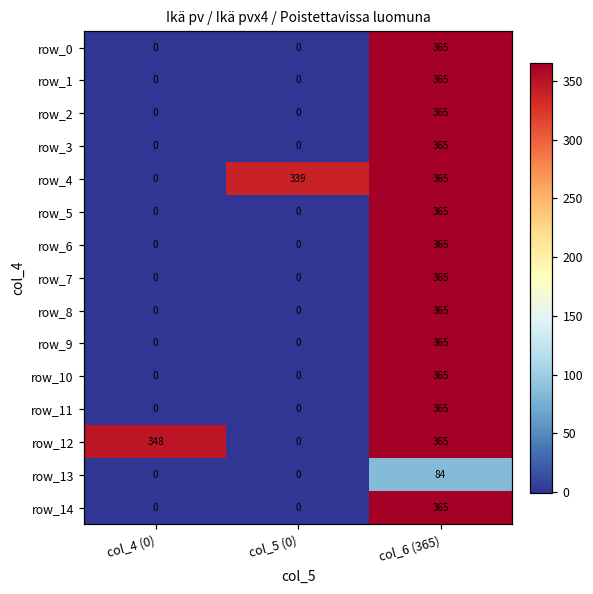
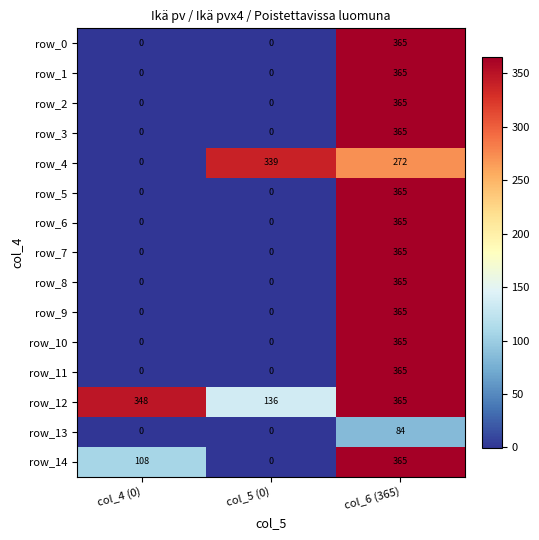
row_4, col_6 (365): 365 -> 272
row_12, col_5 (0): 0 -> 136
row_14, col_4 (0): 0 -> 108
